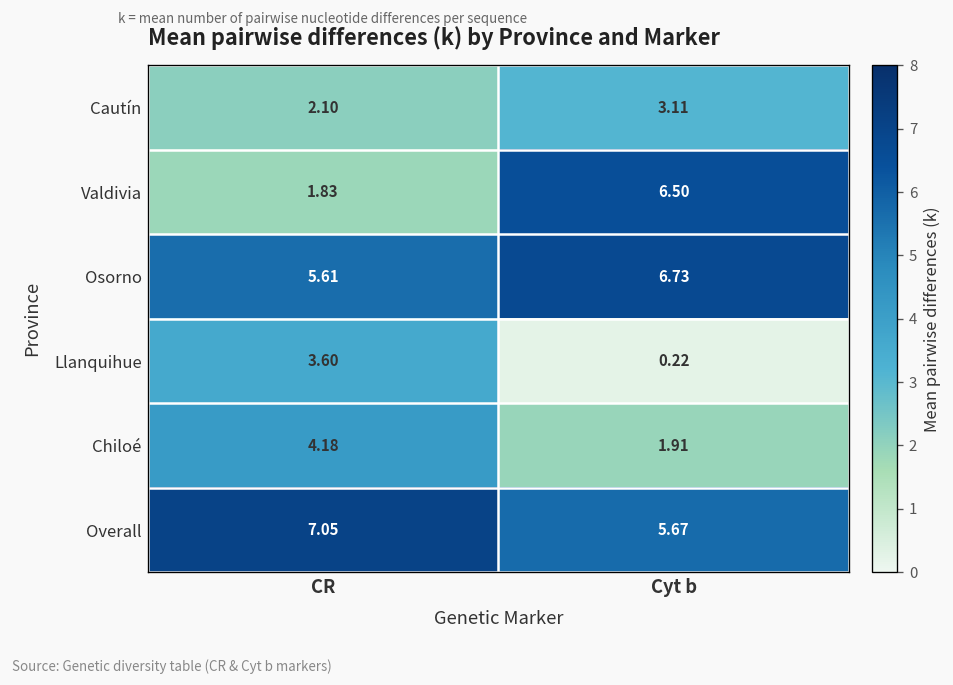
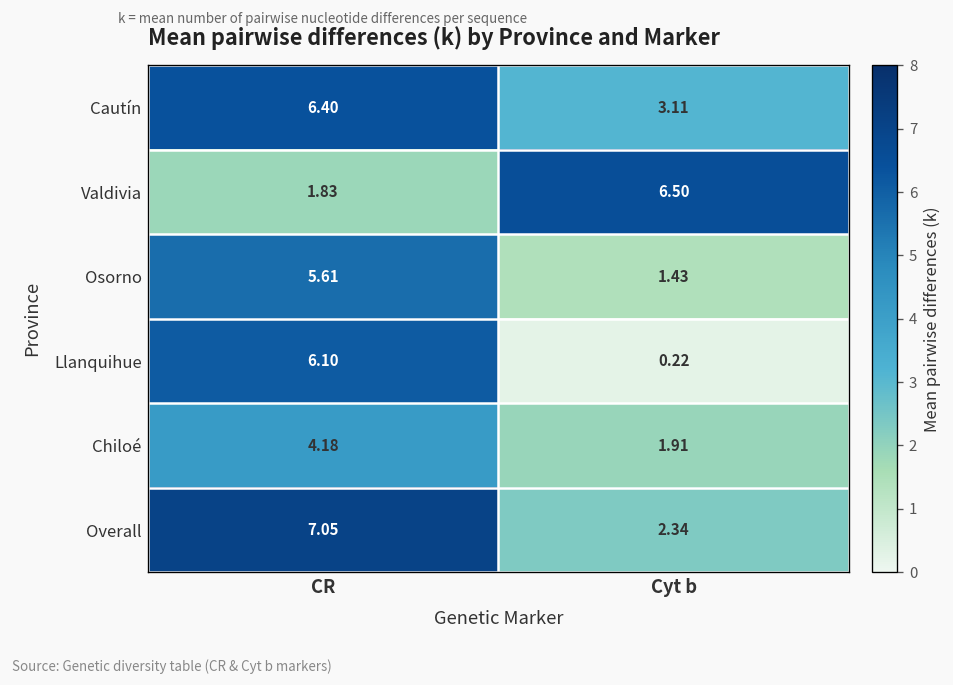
Cautín, CR: 2.10 -> 6.40
Osorno, Cyt b: 6.73 -> 1.43
Llanquihue, CR: 3.60 -> 6.10
Overall, Cyt b: 5.67 -> 2.34
